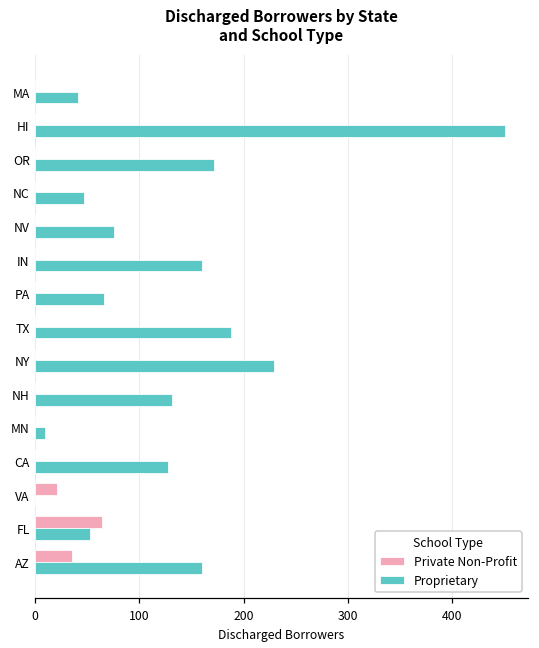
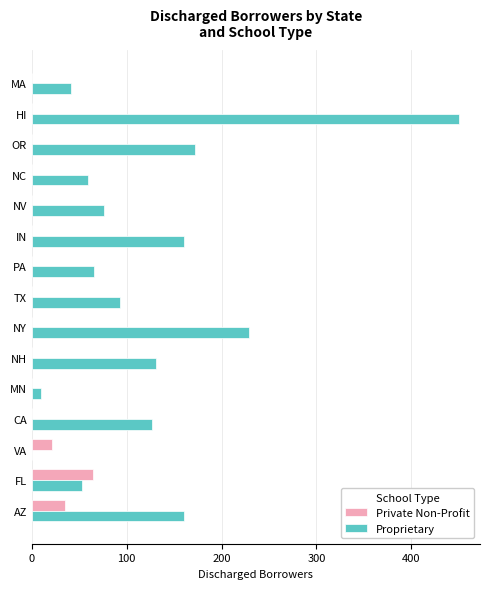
Proprietary, NC: 50 -> 60
Proprietary, TX: 190 -> 90
